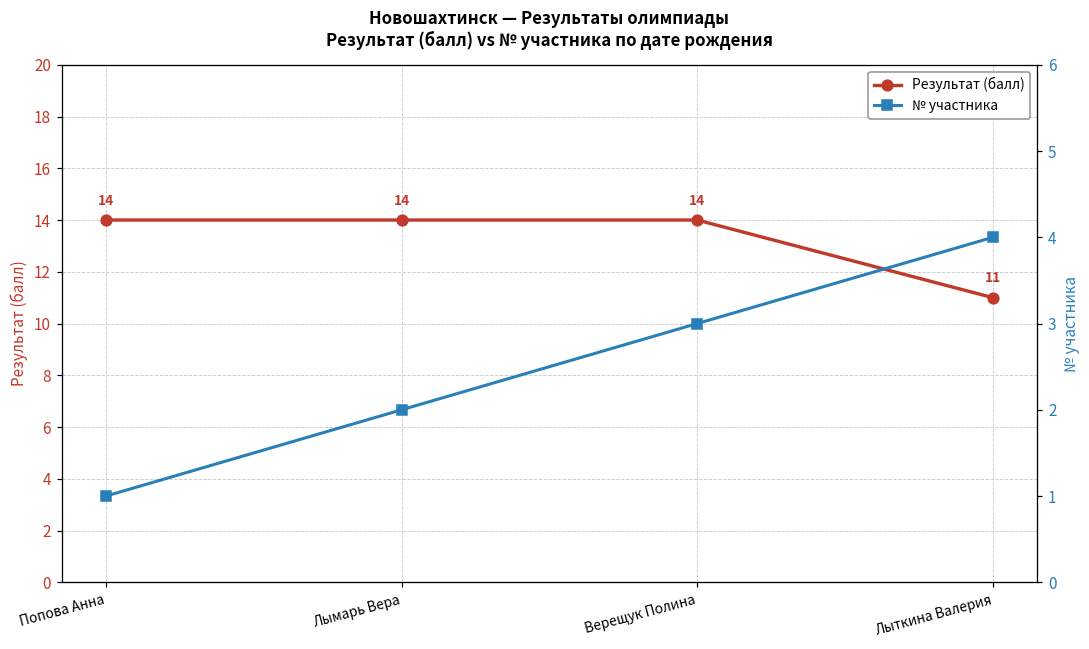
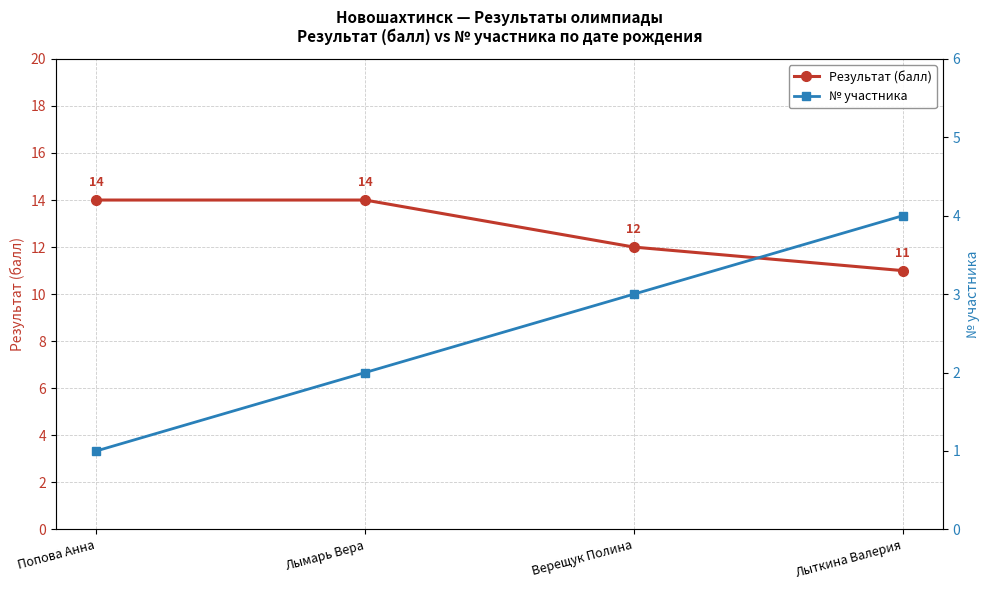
Результат (балл), Верещук Полина: 14 -> 12
